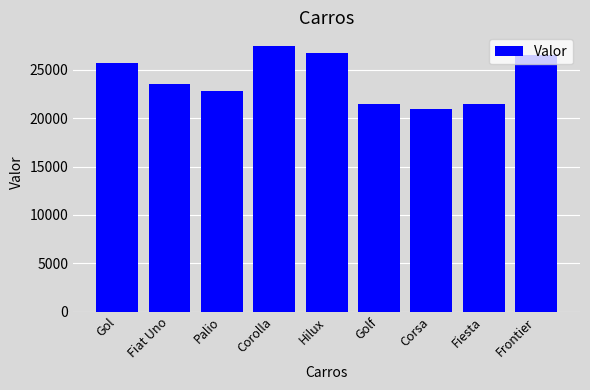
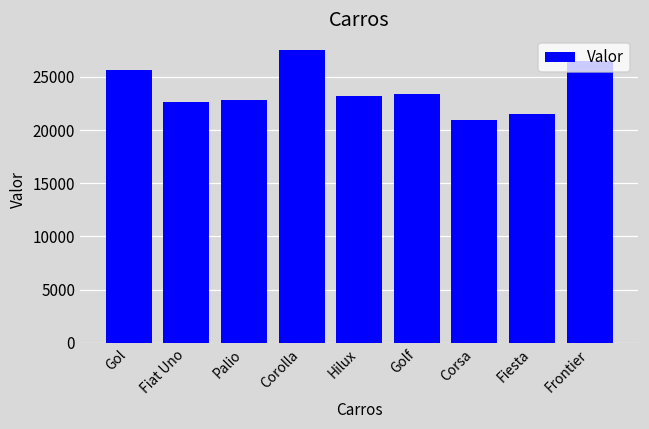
Fiat Uno: 24000 -> 23000
Hilux: 27000 -> 23000
Golf: 21000 -> 23000
